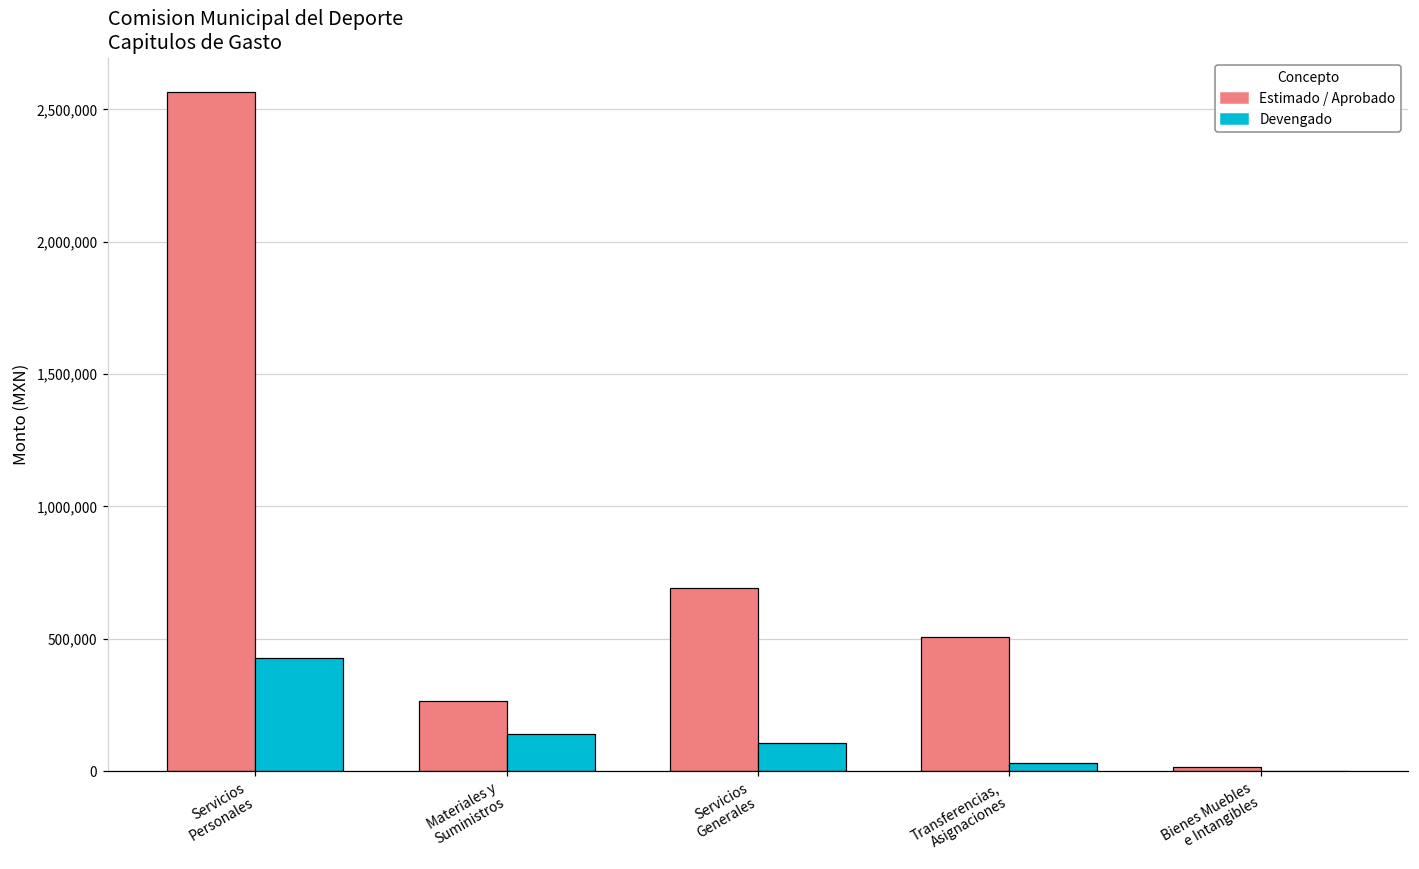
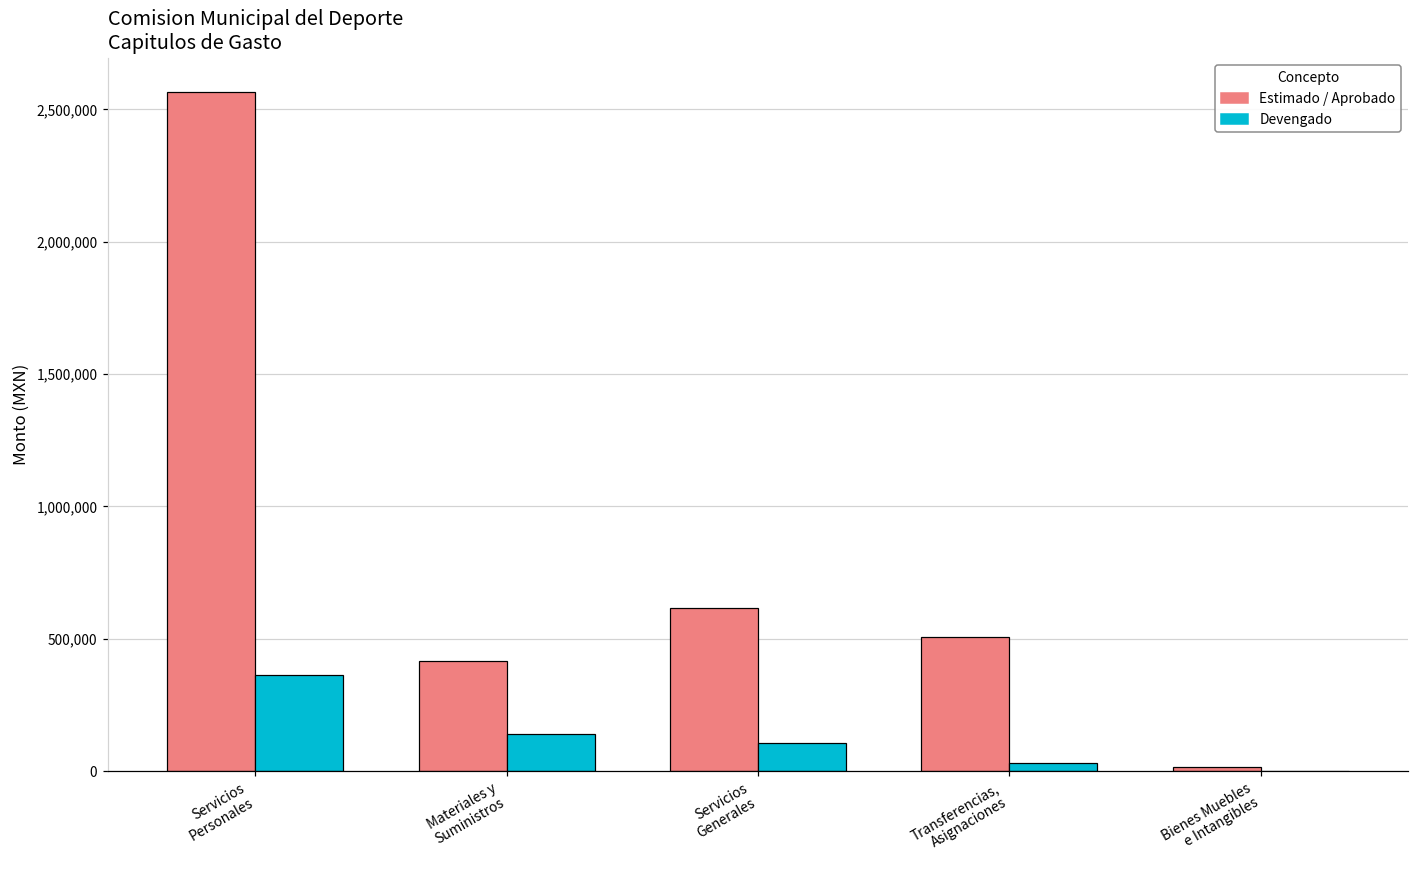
Devengado, Servicios Personales: 430,000 -> 360,000
Estimado / Aprobado, Materiales y Suministros: 260,000 -> 420,000
Estimado / Aprobado, Servicios Generales: 690,000 -> 620,000
